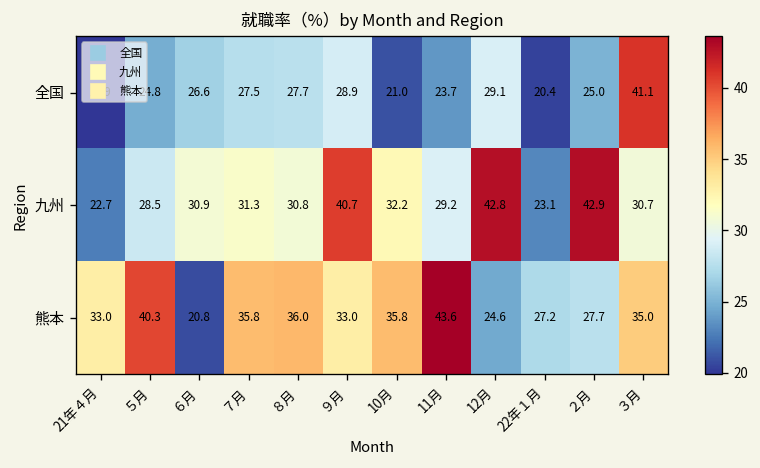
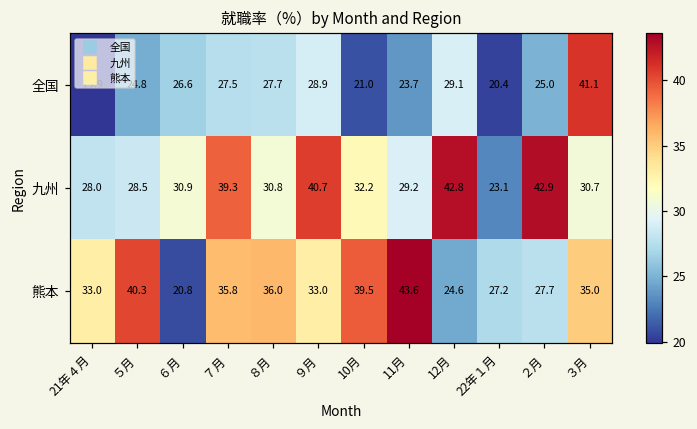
九州, 21年４月: 22.7 -> 28.0
九州, ７月: 31.3 -> 39.3
熊本, 10月: 35.8 -> 39.5
